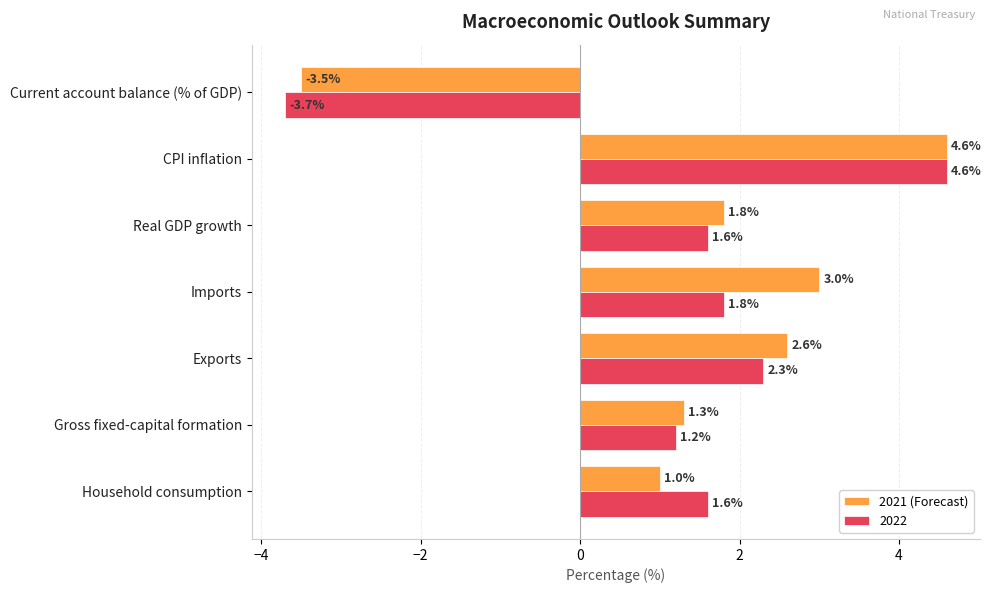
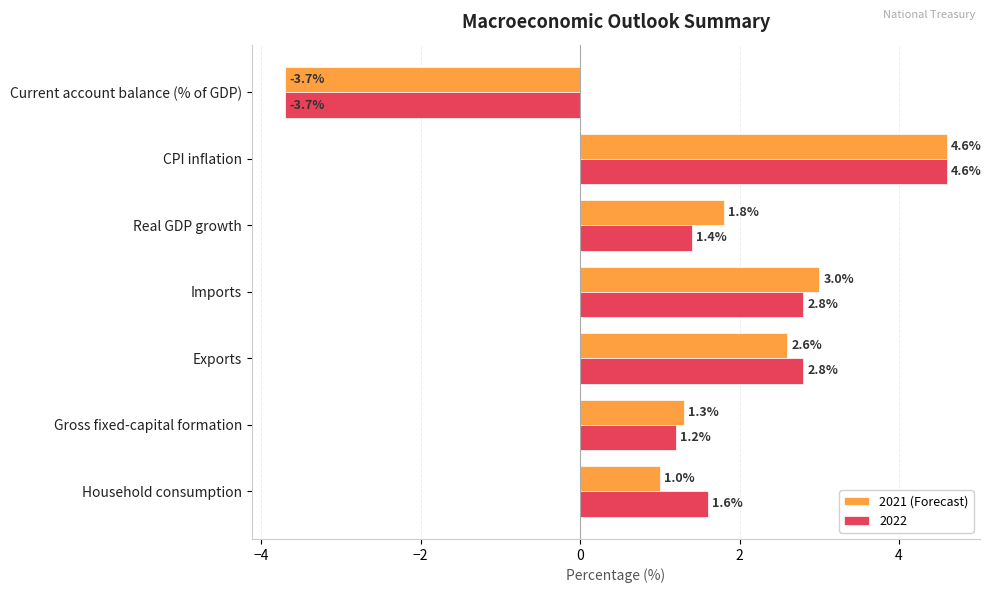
2021 (Forecast), Current account balance (% of GDP): -3.5% -> -3.7%
2022, Real GDP growth: 1.6% -> 1.4%
2022, Imports: 1.8% -> 2.8%
2022, Exports: 2.3% -> 2.8%
